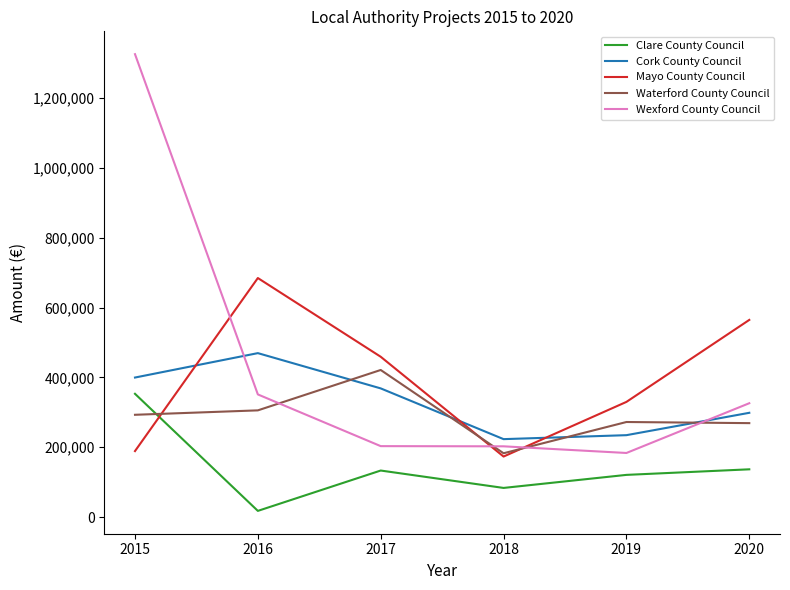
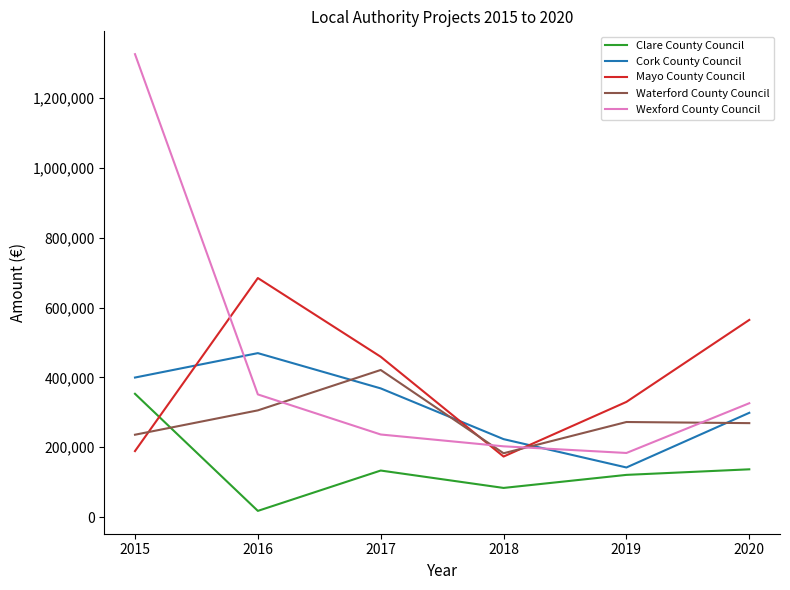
Waterford County Council, 2015: 290,000 -> 240,000
Wexford County Council, 2017: 200,000 -> 240,000
Cork County Council, 2019: 230,000 -> 140,000
